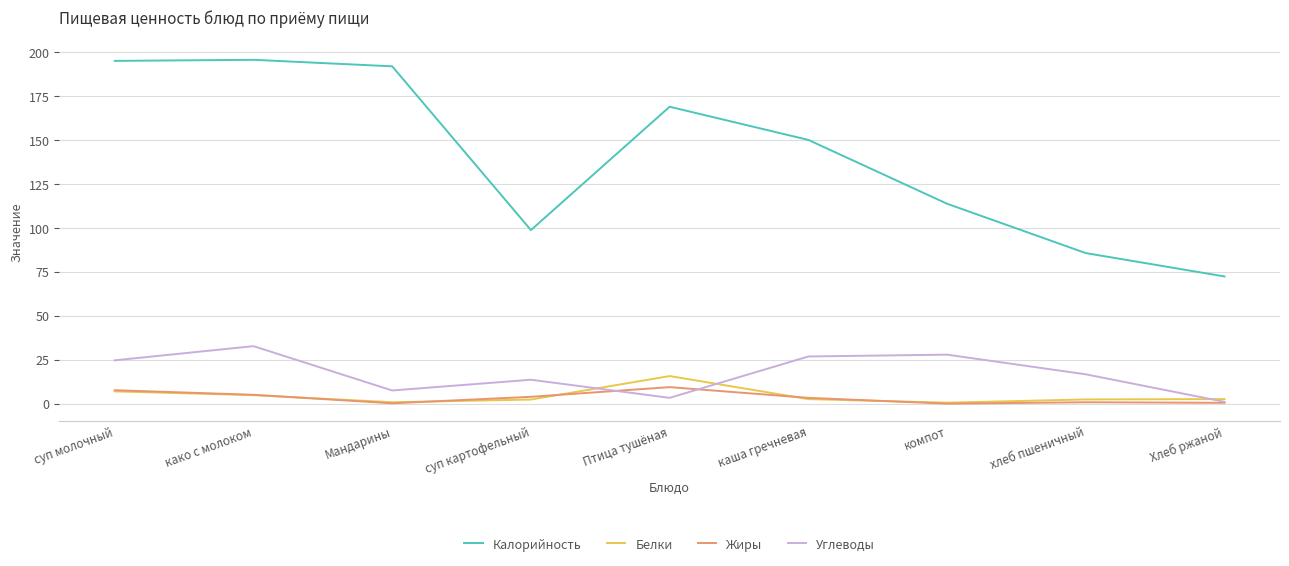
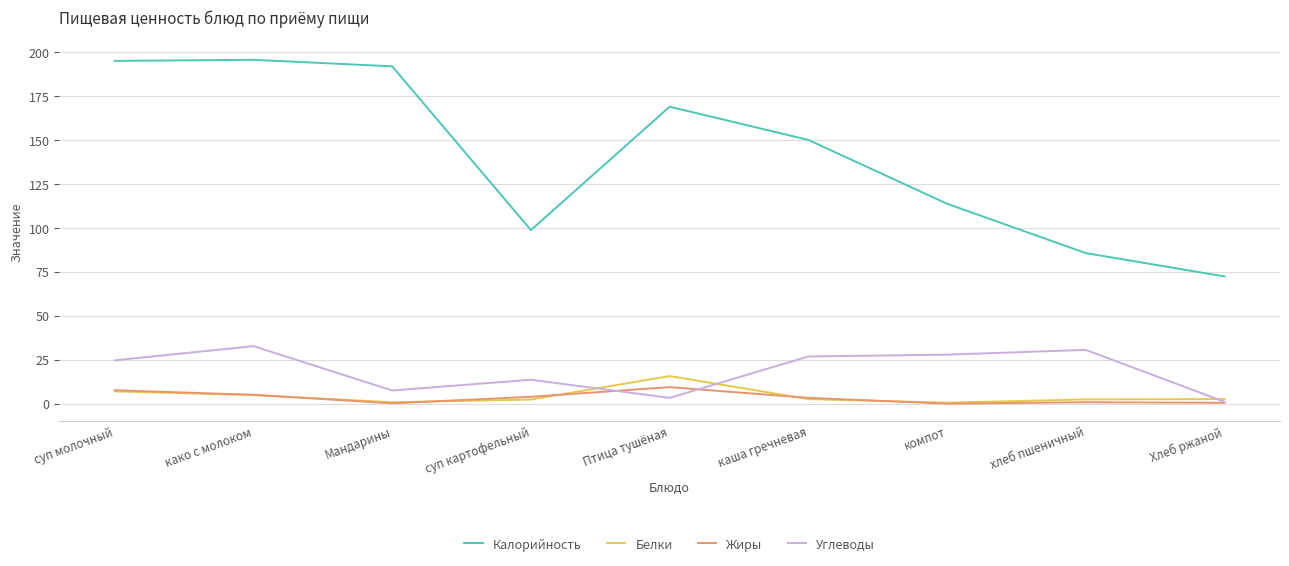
Углеводы, хлеб пшеничный: 17 -> 31
